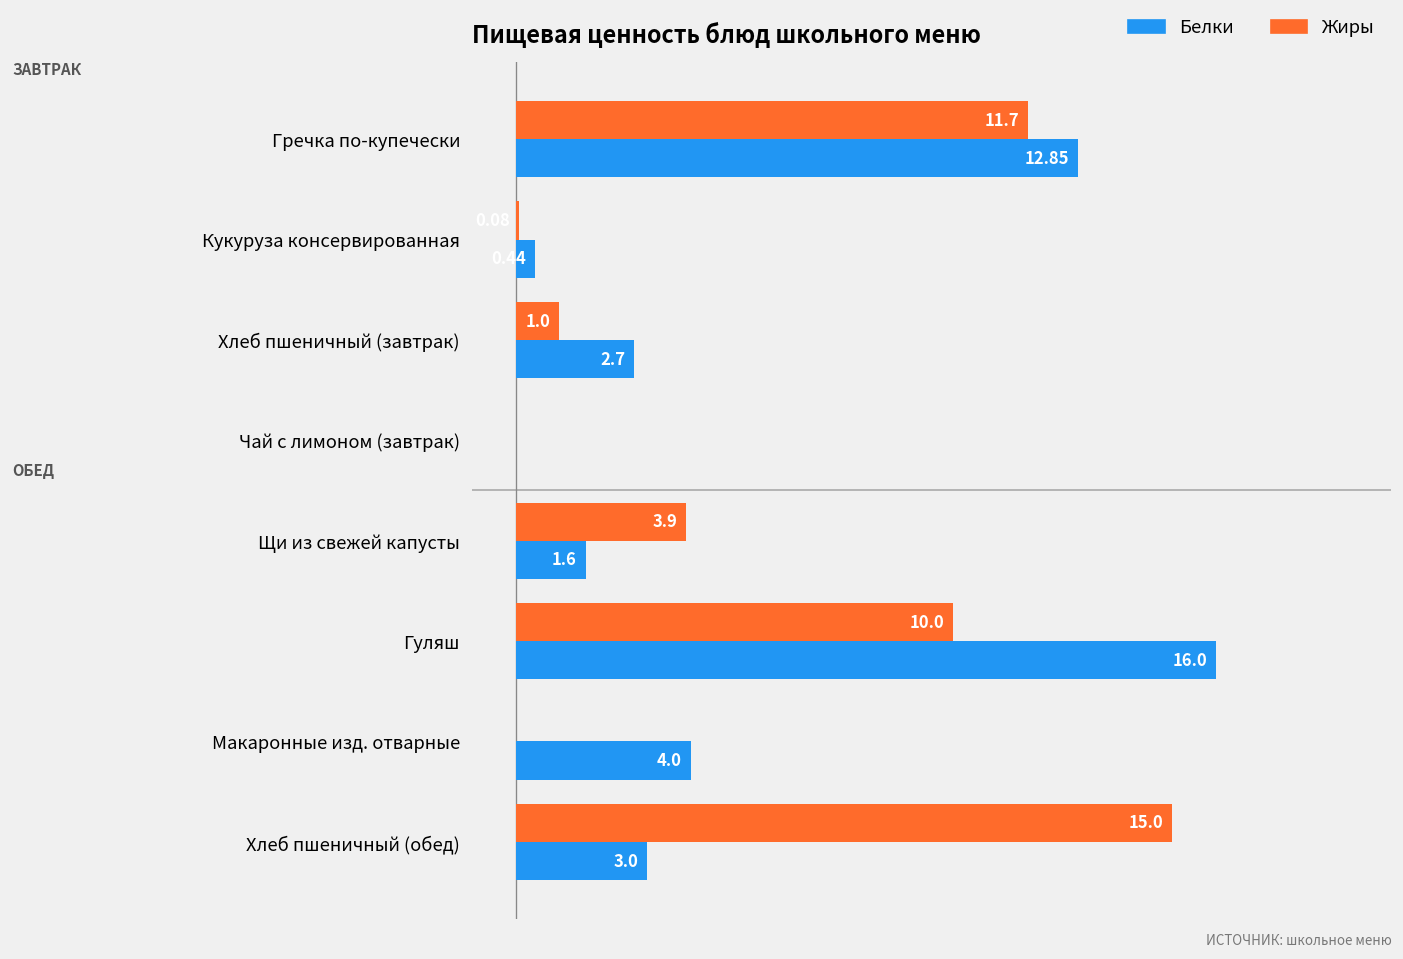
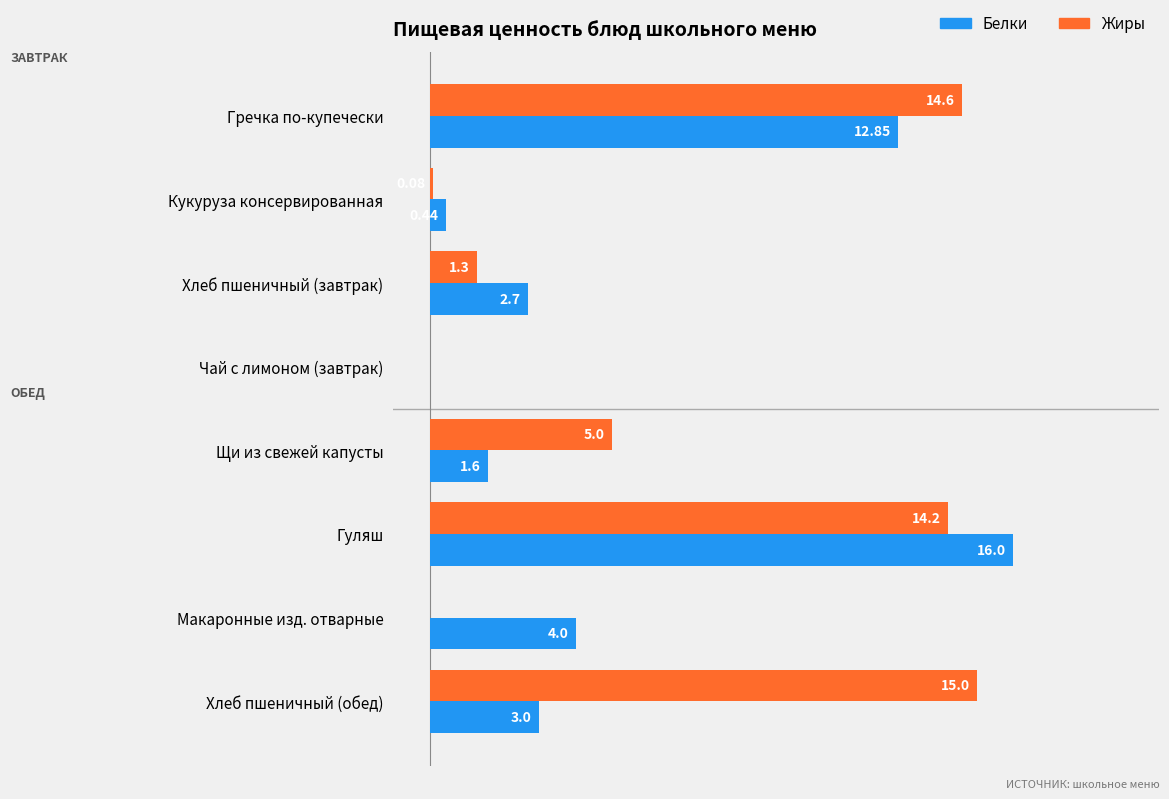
Жиры, Гречка по-купечески: 11.7 -> 14.6
Жиры, Хлеб пшеничный (завтрак): 1.0 -> 1.3
Жиры, Щи из свежей капусты: 3.9 -> 5.0
Жиры, Гуляш: 10.0 -> 14.2
